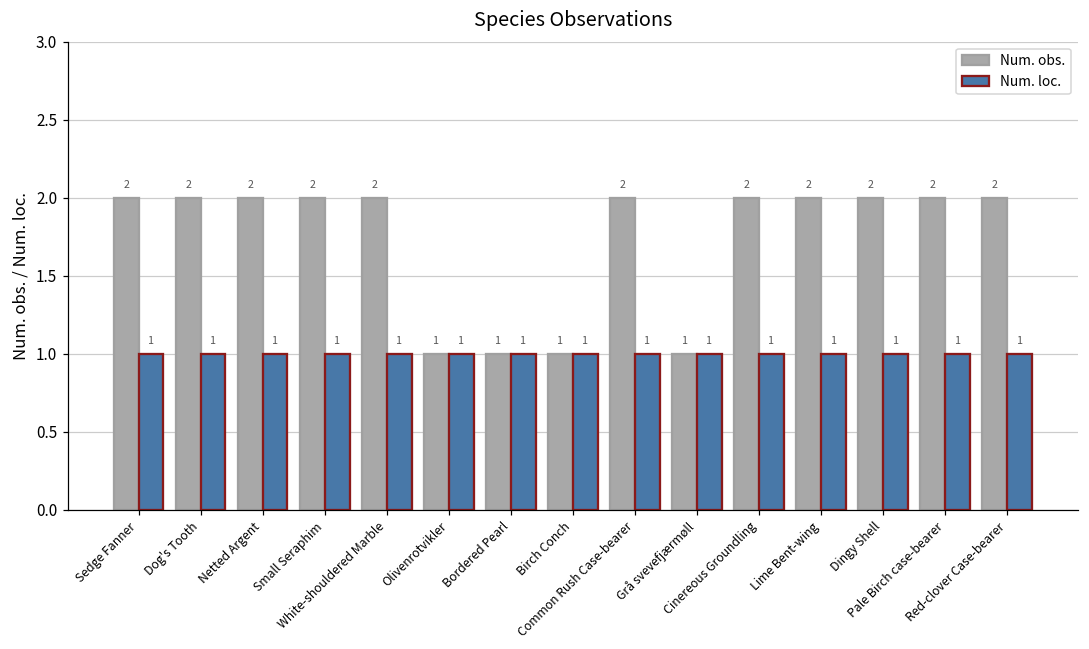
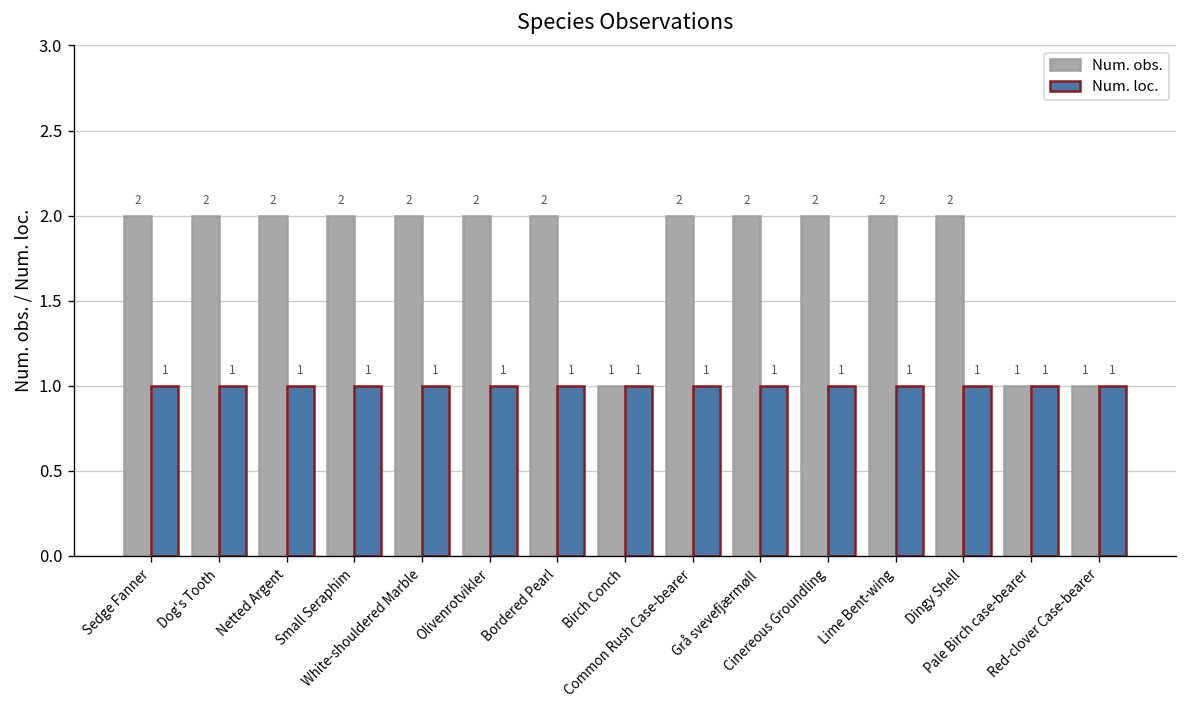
Num. obs., Olivenrotvikler: 1 -> 2
Num. obs., Bordered Pearl: 1 -> 2
Num. obs., Grå svevefjærmøll: 1 -> 2
Num. obs., Pale Birch case-bearer: 2 -> 1
Num. obs., Red-clover Case-bearer: 2 -> 1
